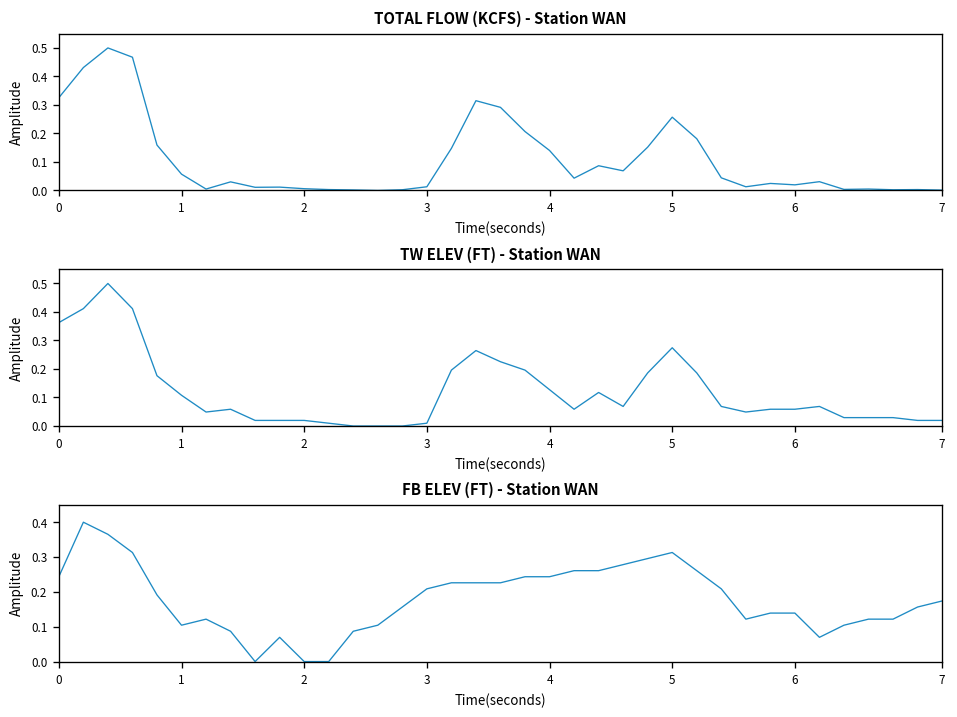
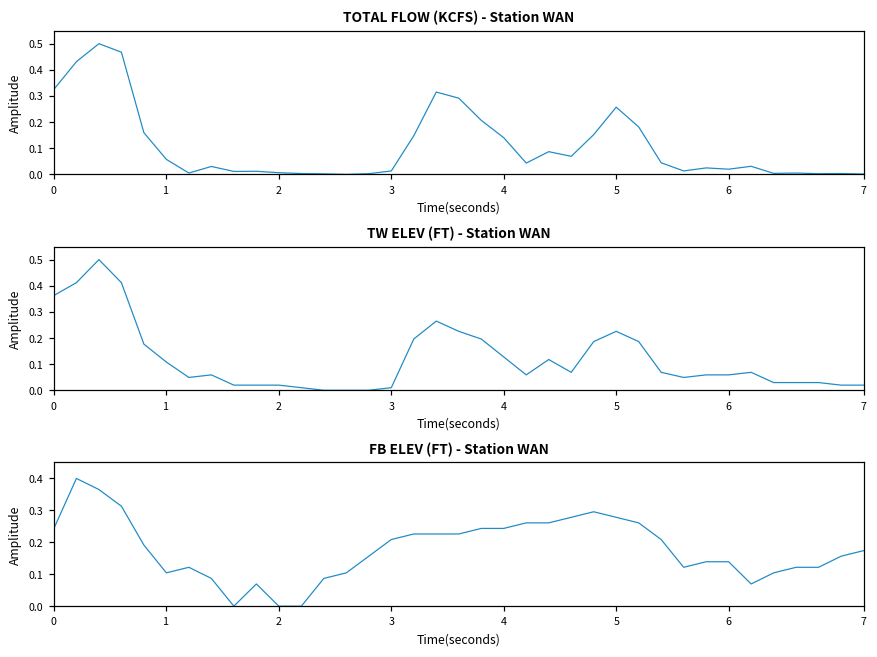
TW ELEV (FT) - Station WAN, 5: 0.27 -> 0.23
FB ELEV (FT) - Station WAN, 5: 0.31 -> 0.28
